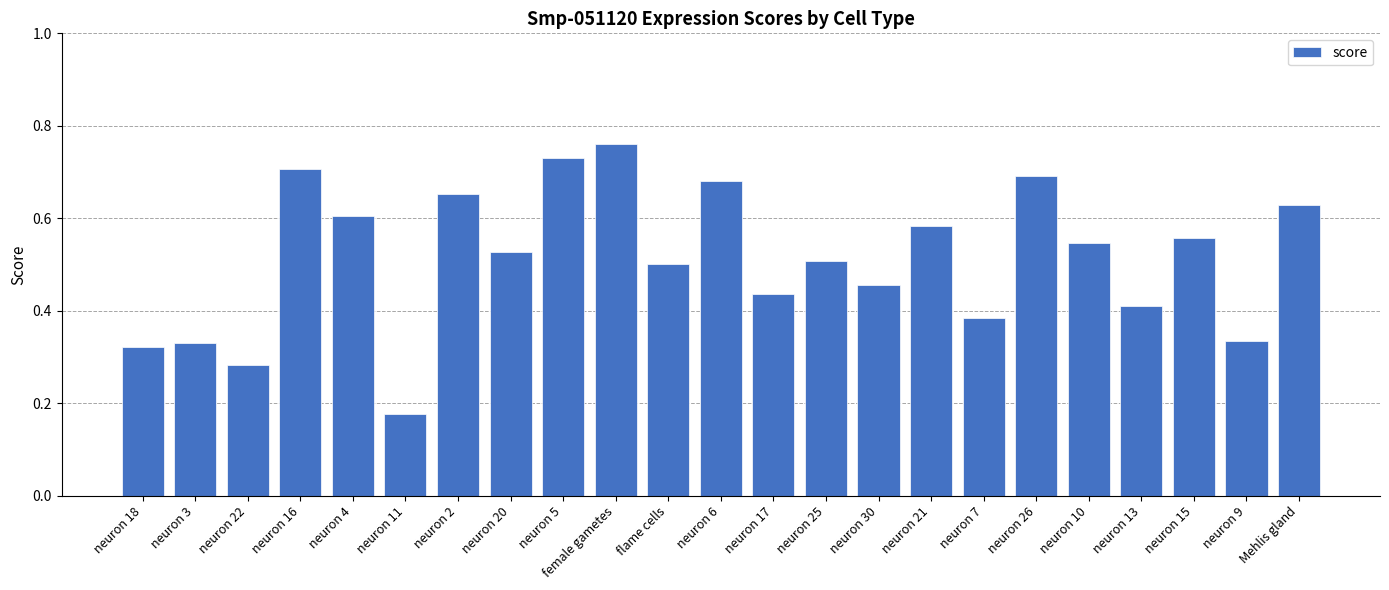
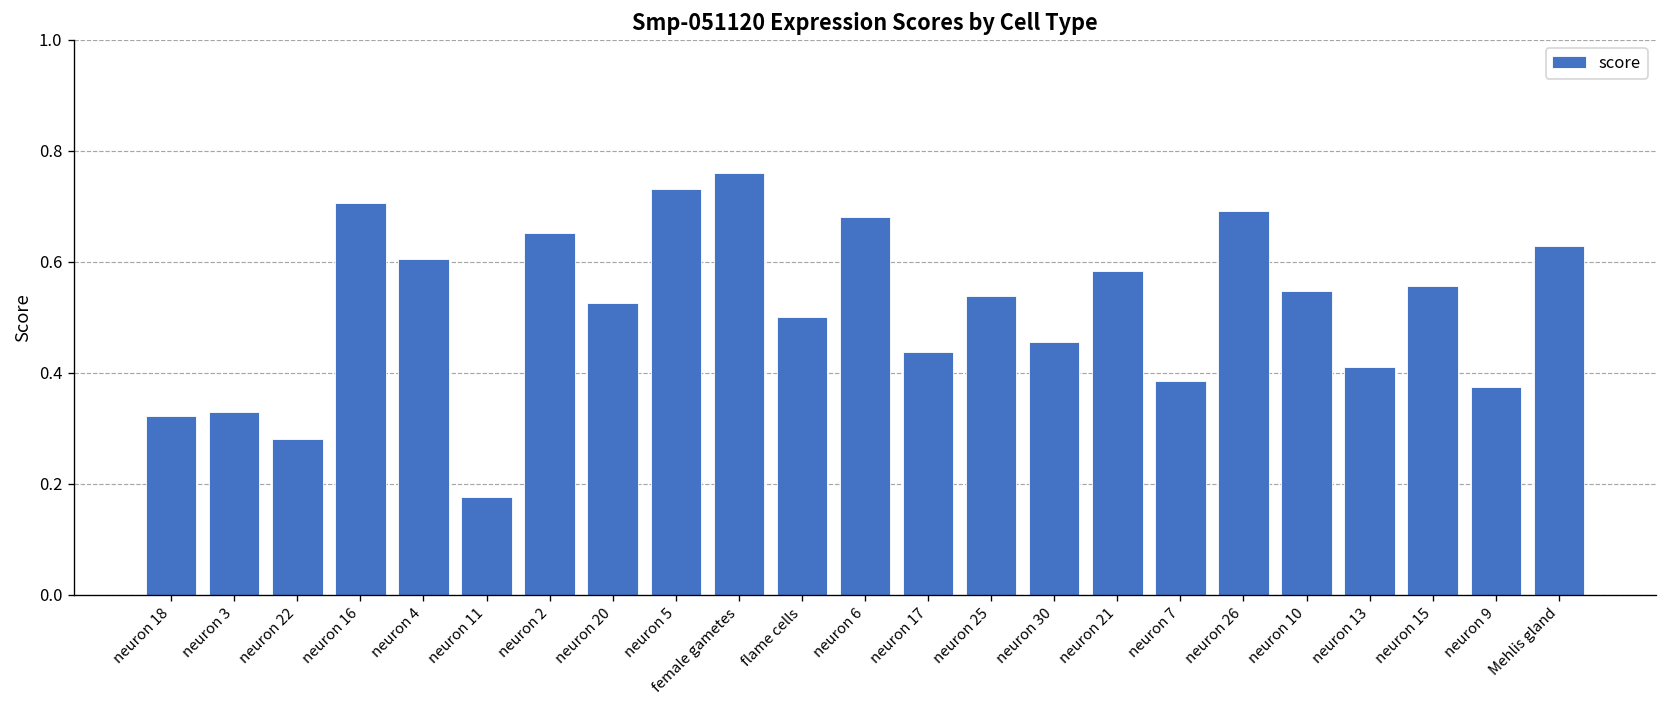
neuron 25: 0.51 -> 0.54
neuron 9: 0.34 -> 0.37
